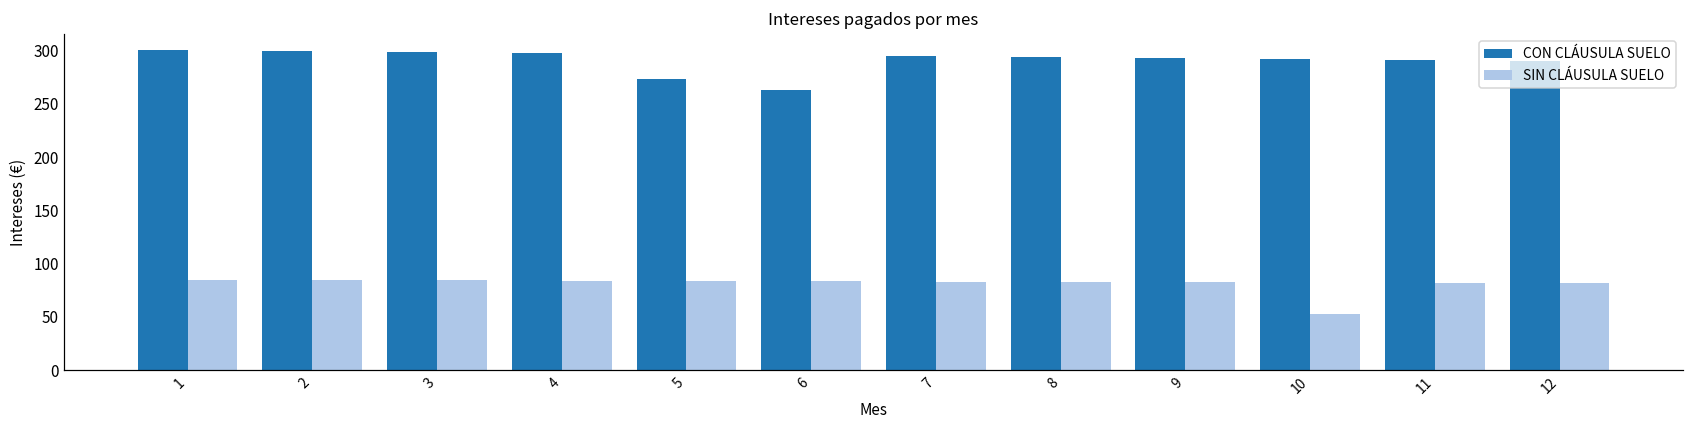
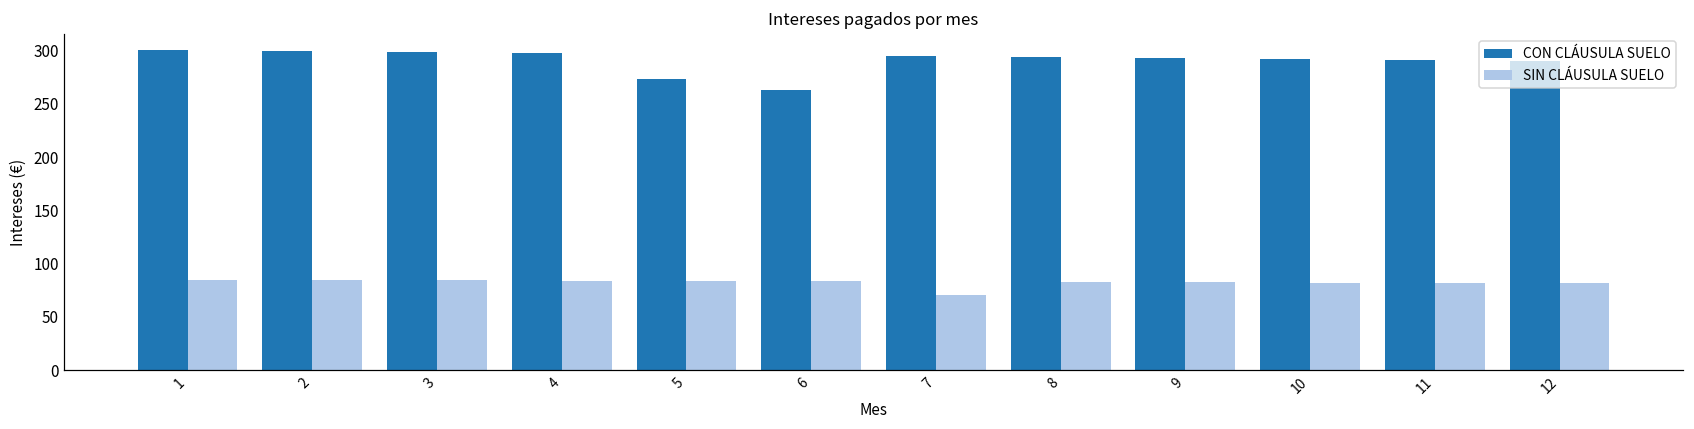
SIN CLÁUSULA SUELO, 7: 80 -> 70
SIN CLÁUSULA SUELO, 10: 50 -> 80
